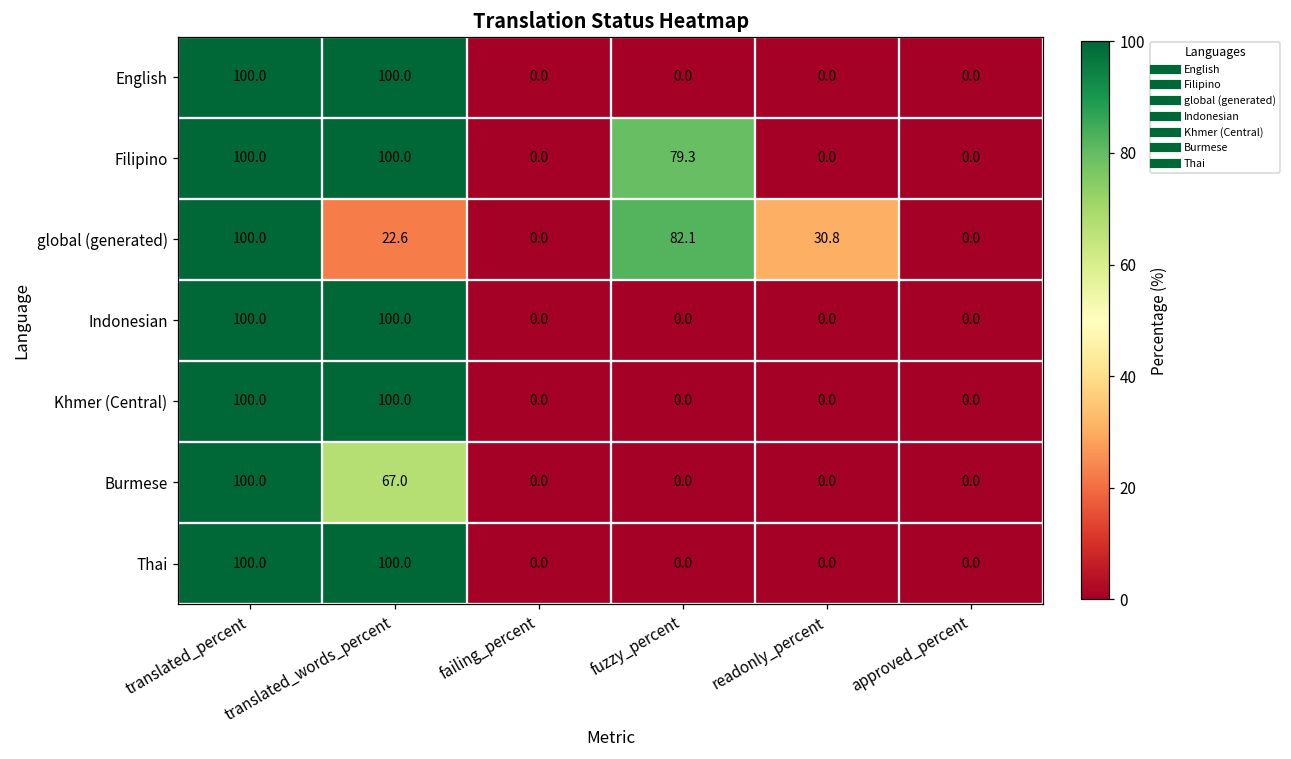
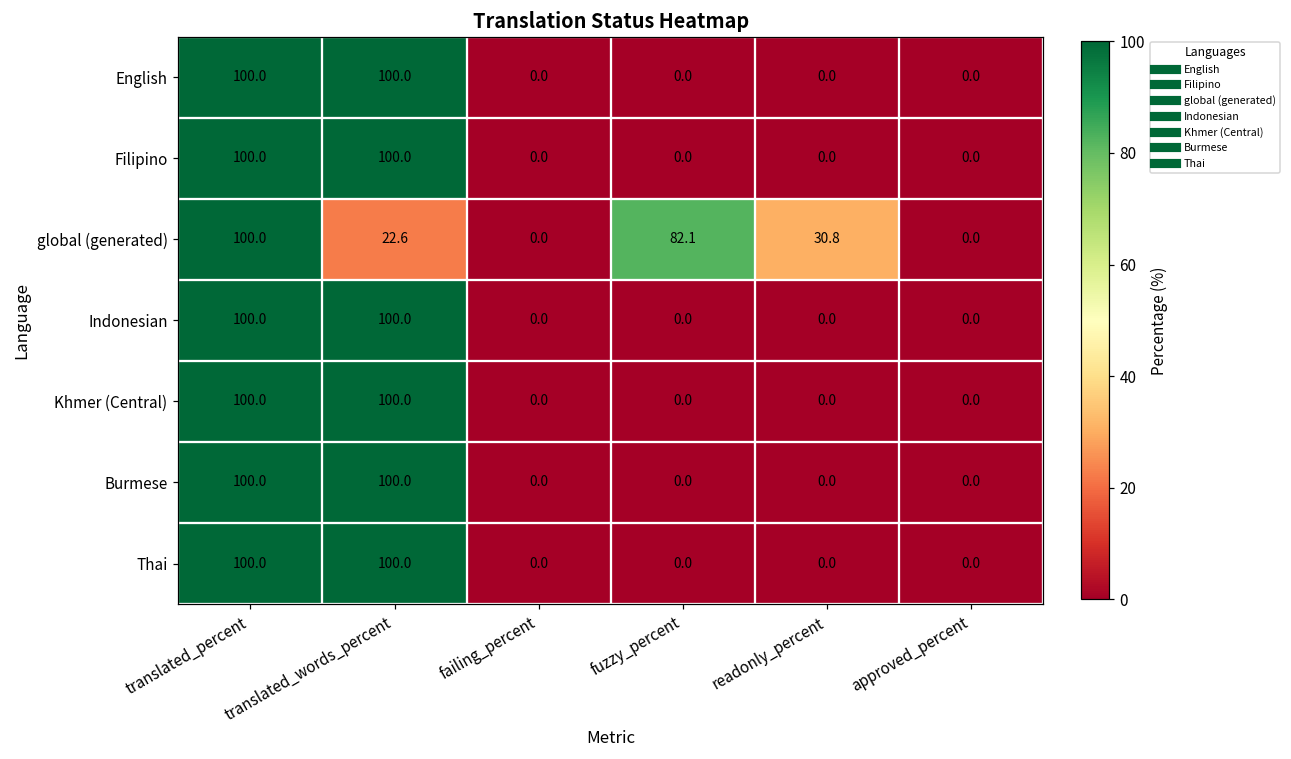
Filipino, fuzzy_percent: 79.3 -> 0.0
Burmese, translated_words_percent: 67.0 -> 100.0
